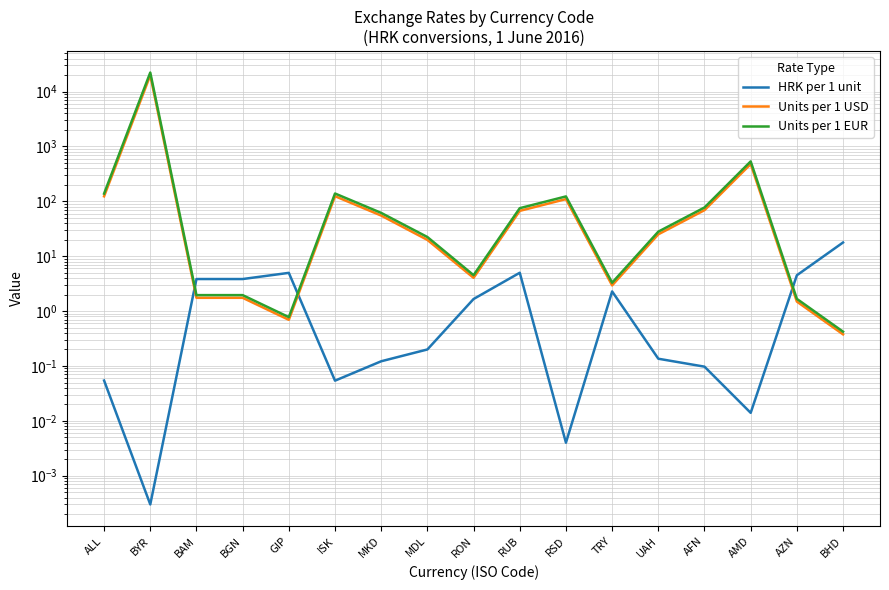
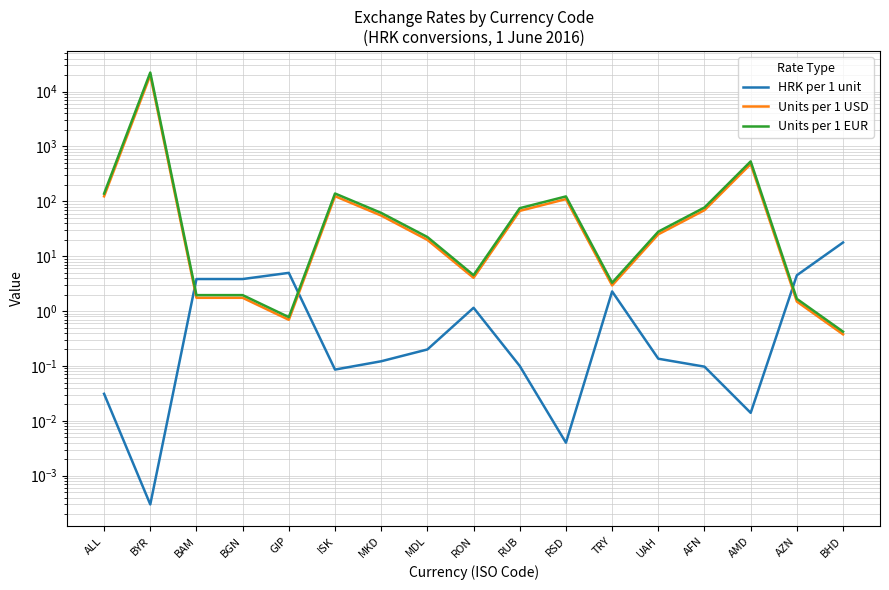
HRK per 1 unit, ALL: 0.05 -> 0.03
HRK per 1 unit, ISK: 0.05 -> 0.09
HRK per 1 unit, RON: 1.7 -> 1.1
HRK per 1 unit, RUB: 5 -> 0.1
